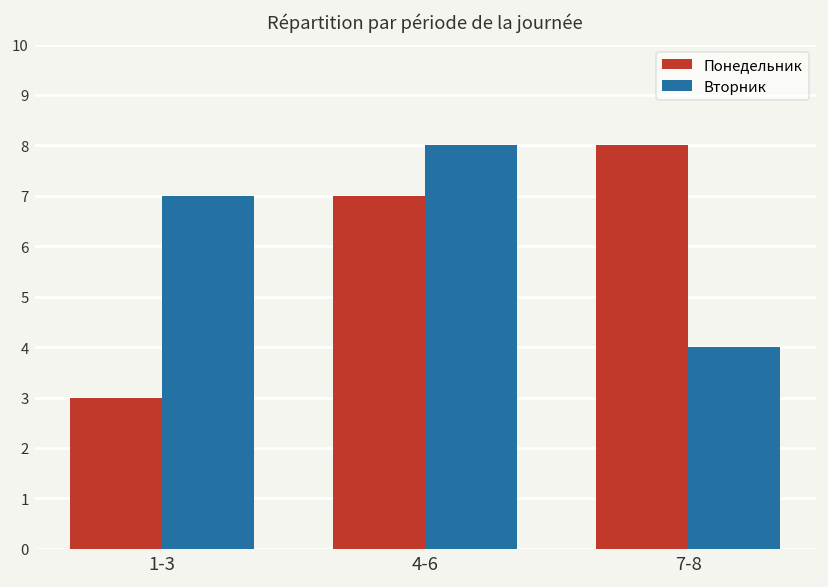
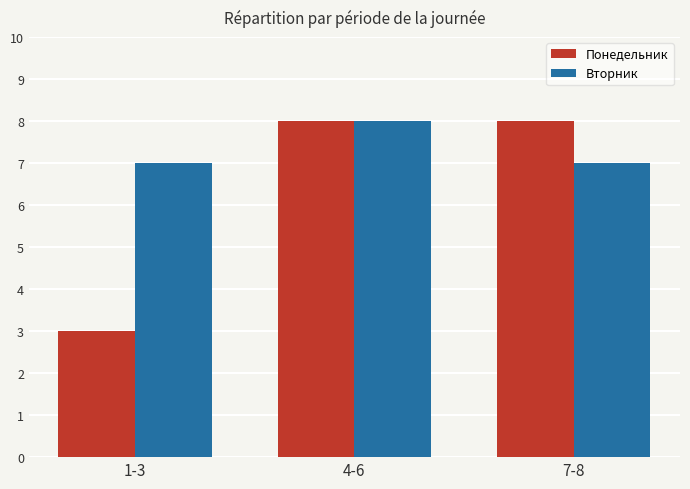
Понедельник, 4-6: 7 -> 8
Вторник, 7-8: 4 -> 7
